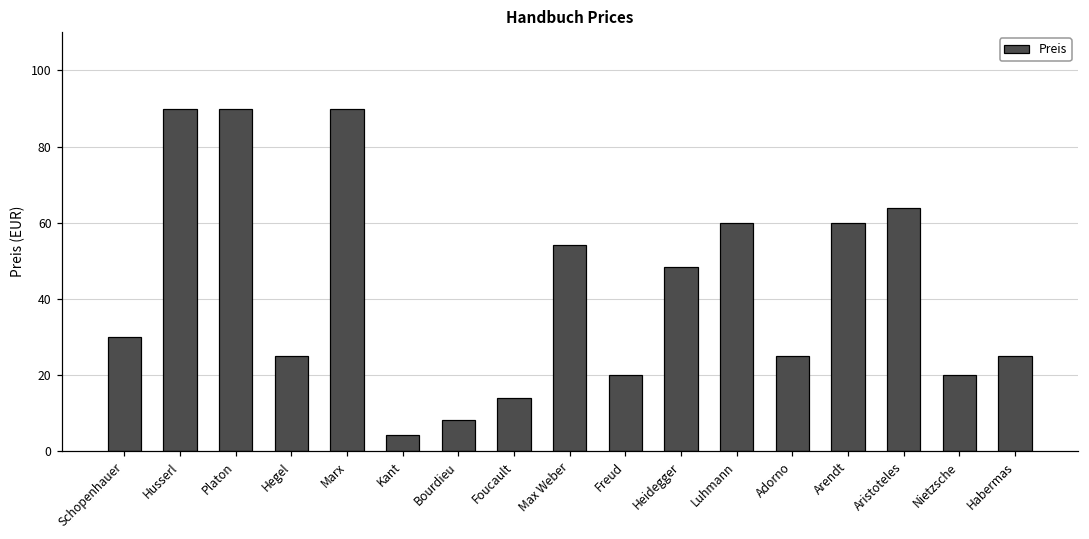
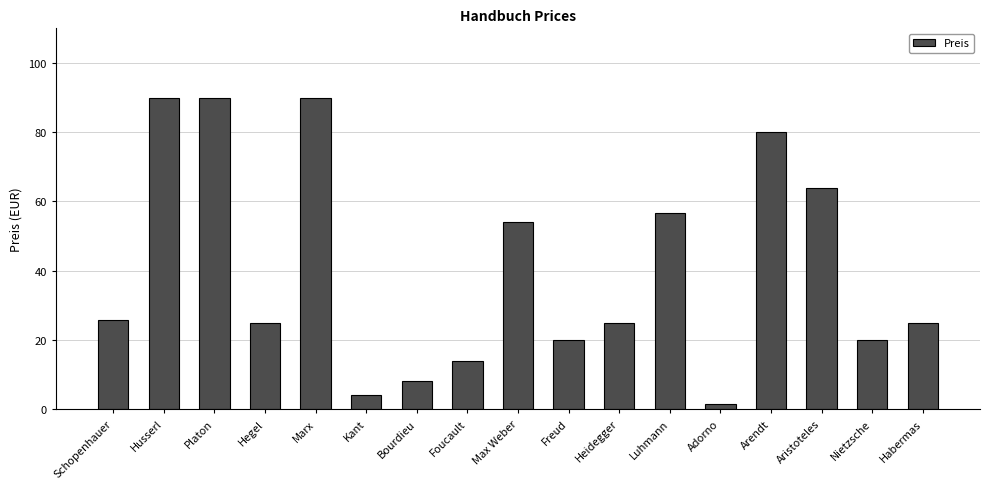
Schopenhauer: 30 -> 26
Heidegger: 48 -> 25
Luhmann: 60 -> 57
Adorno: 25 -> 1
Arendt: 60 -> 80
